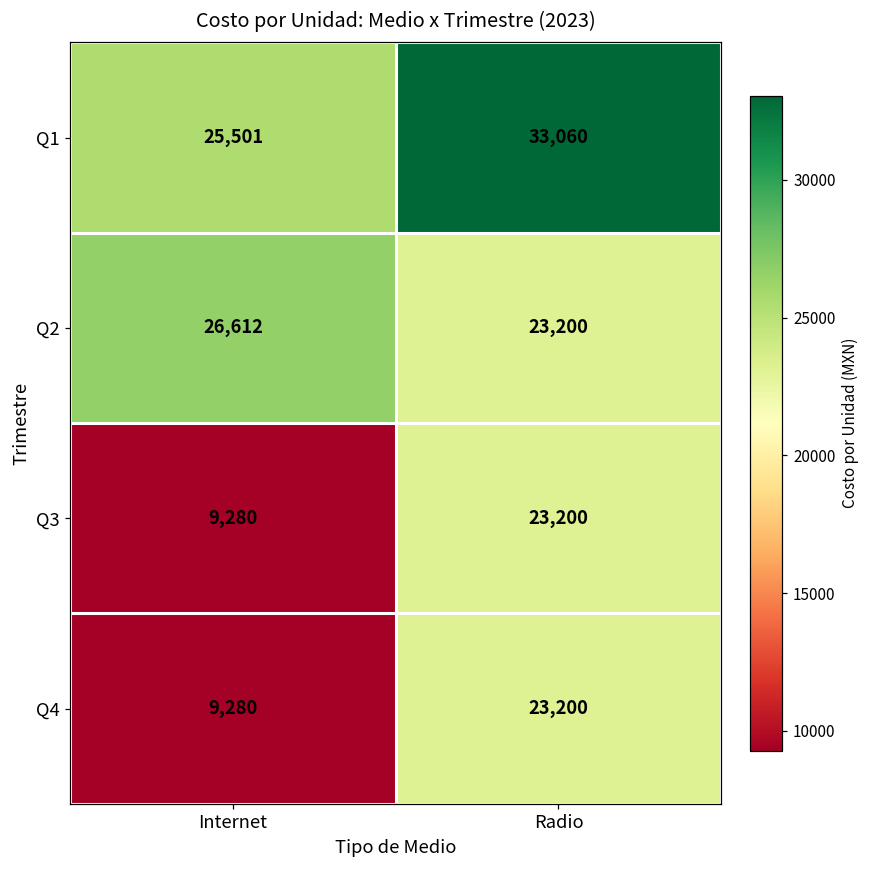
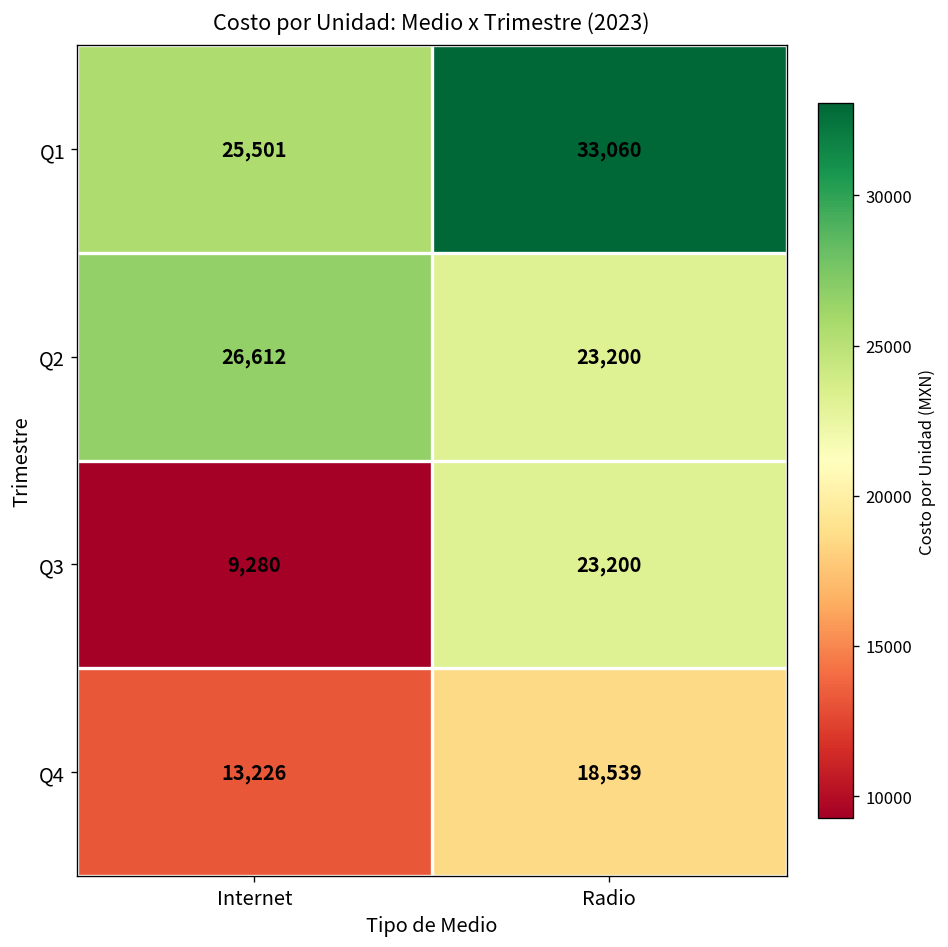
Q4, Internet: 9,280 -> 13,226
Q4, Radio: 23,200 -> 18,539
